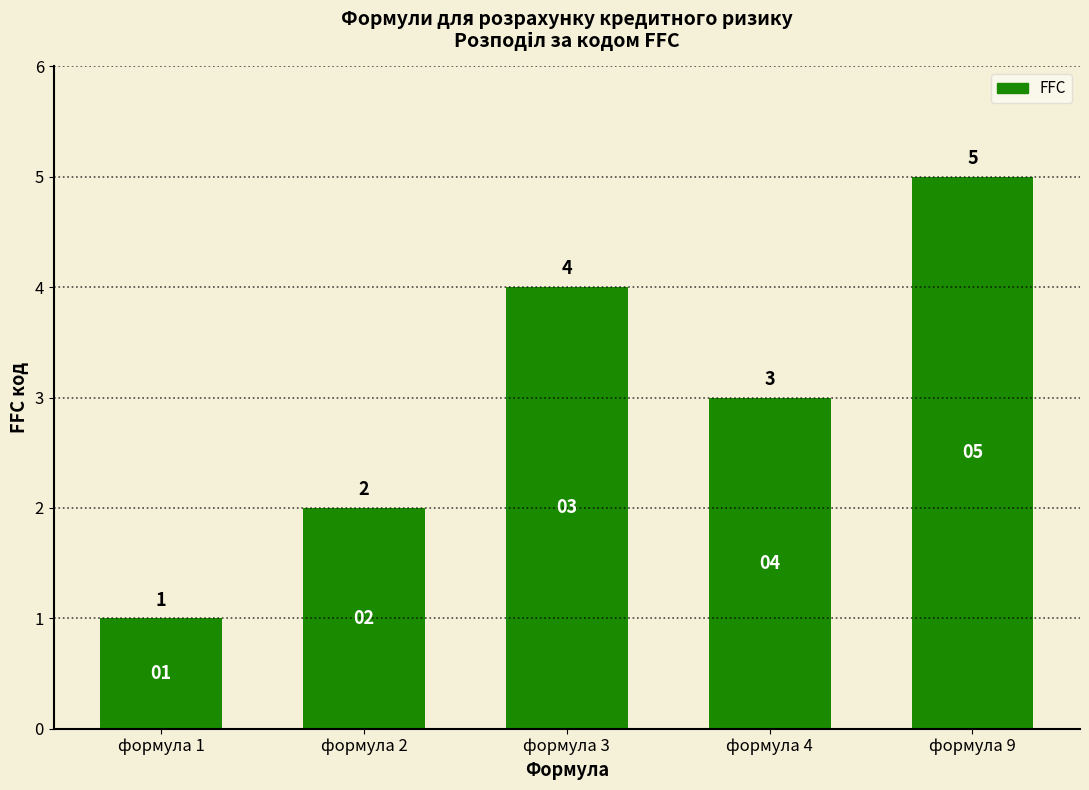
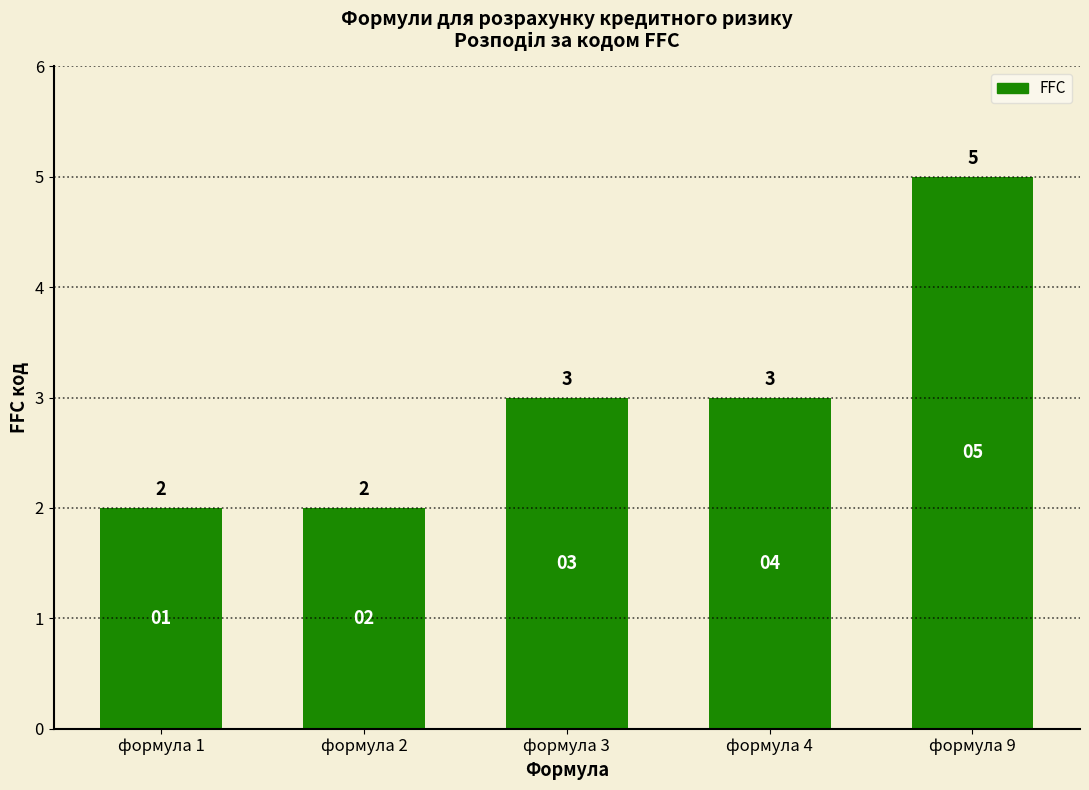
формула 1: 1 -> 2
формула 3: 4 -> 3
